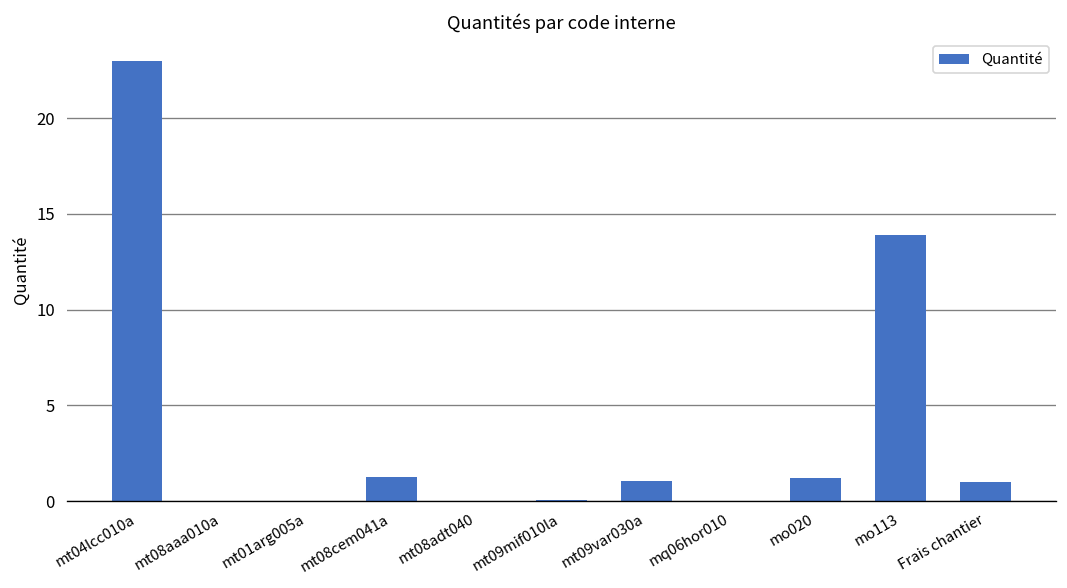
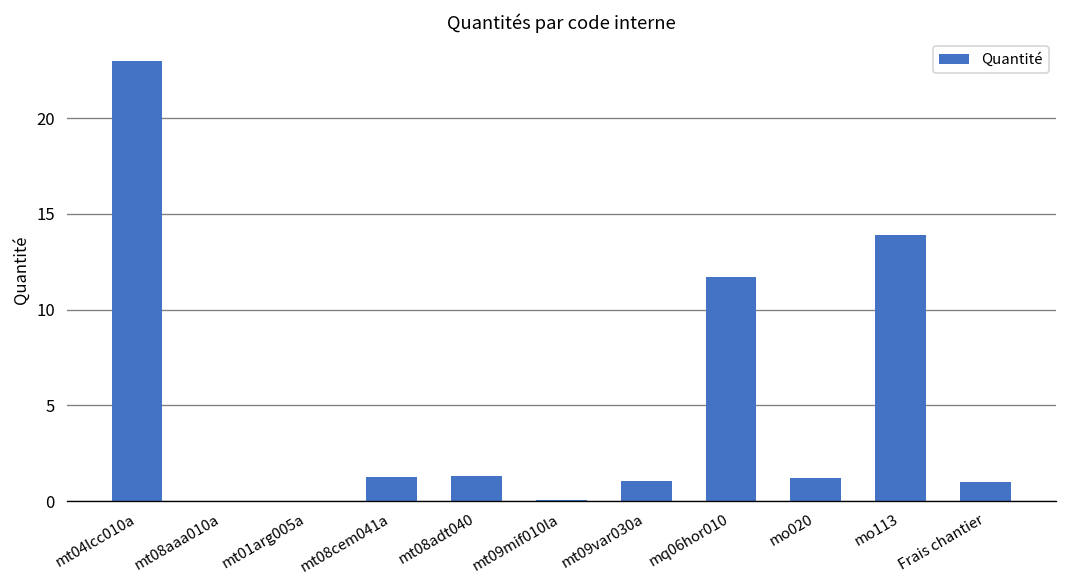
mt08adt040: 0.0 -> 1.3
mq06hor010: 0.0 -> 11.7
